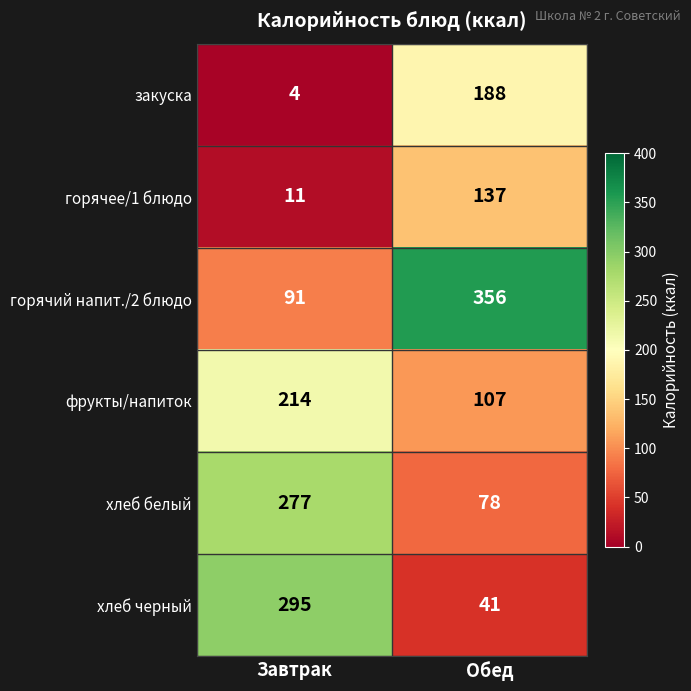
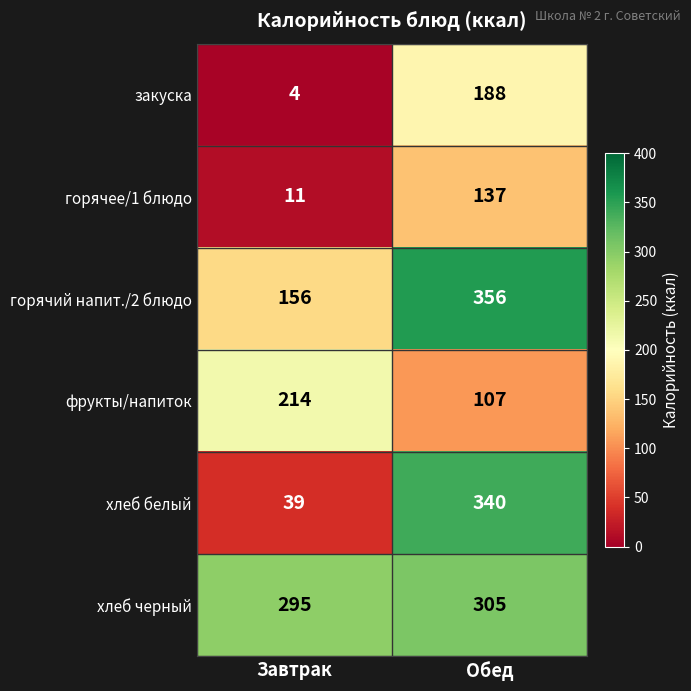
горячий напит./2 блюдо, Завтрак: 91 -> 156
хлеб белый, Завтрак: 277 -> 39
хлеб белый, Обед: 78 -> 340
хлеб черный, Обед: 41 -> 305
